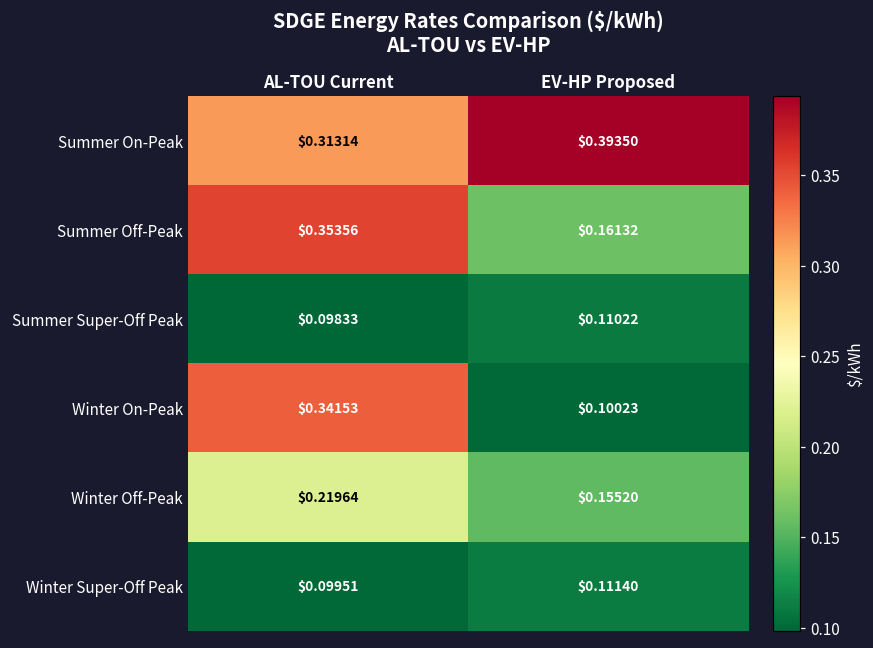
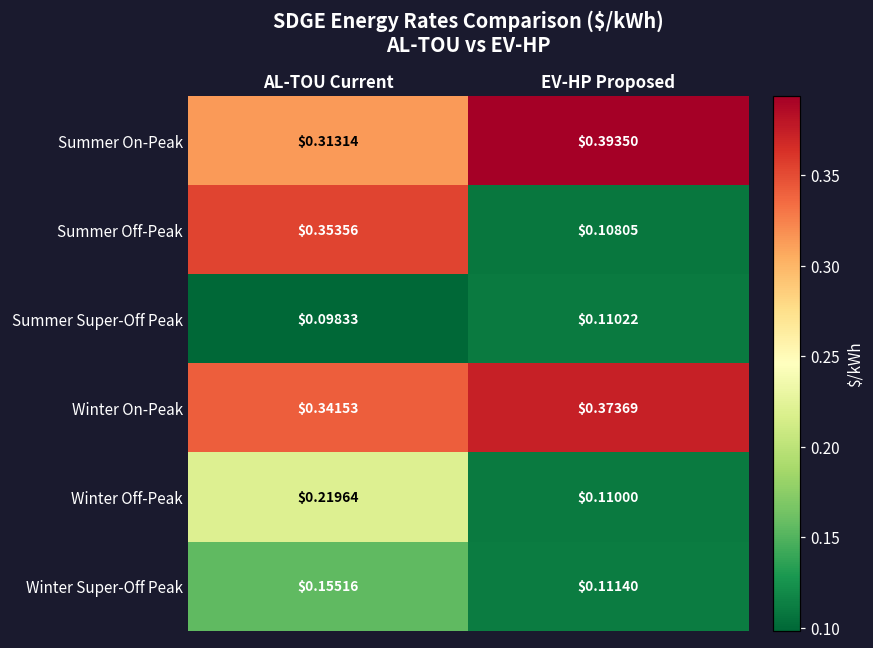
Summer Off-Peak, EV-HP Proposed: $0.16132 -> $0.10805
Winter On-Peak, EV-HP Proposed: $0.10023 -> $0.37369
Winter Off-Peak, EV-HP Proposed: $0.15520 -> $0.11000
Winter Super-Off Peak, AL-TOU Current: $0.09951 -> $0.15516
